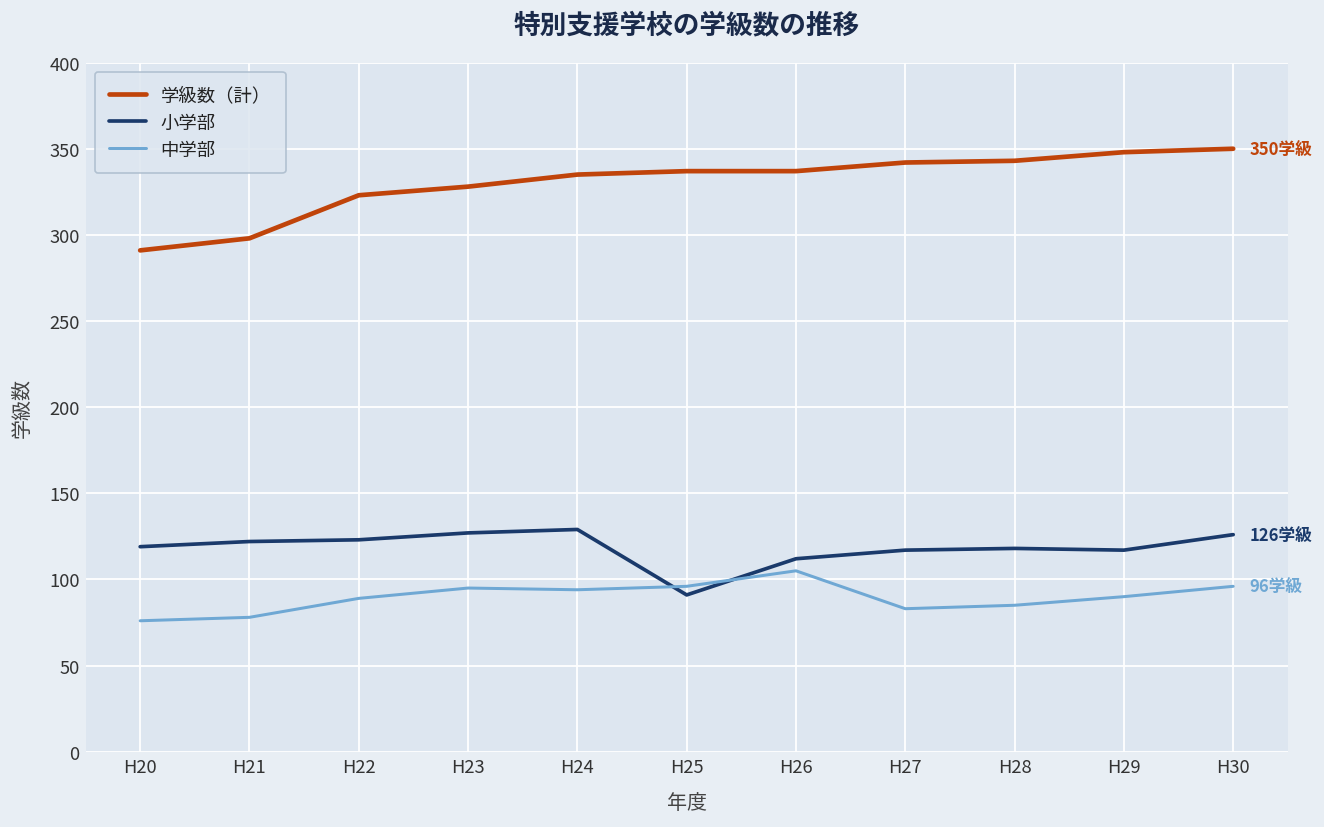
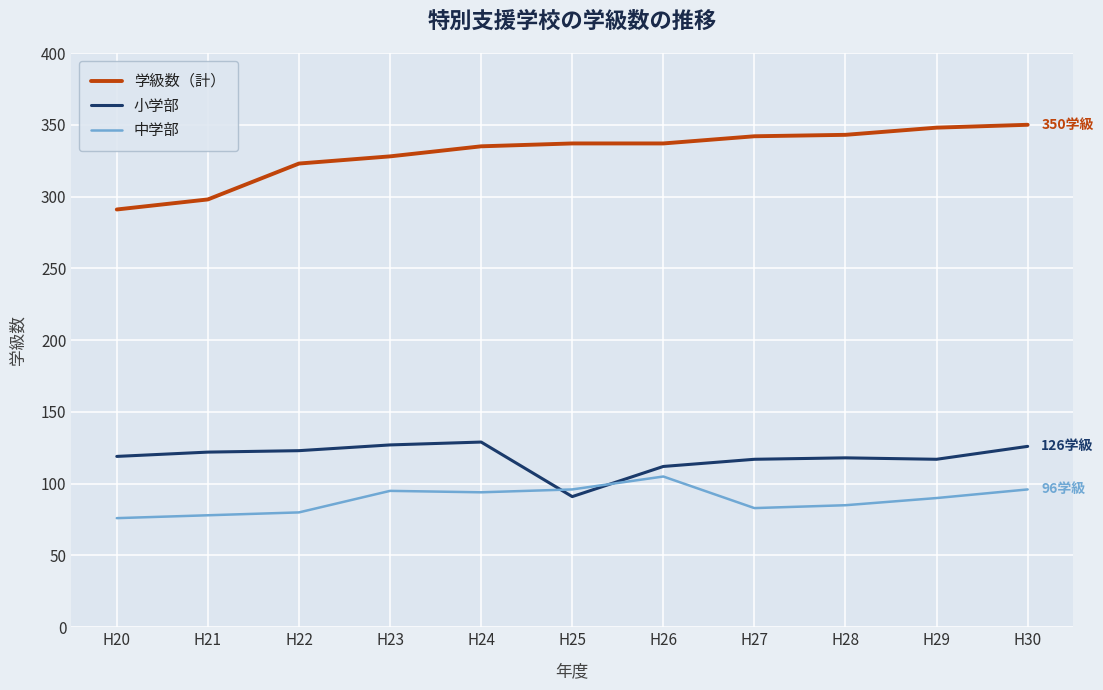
中学部, H22: 89 -> 80
